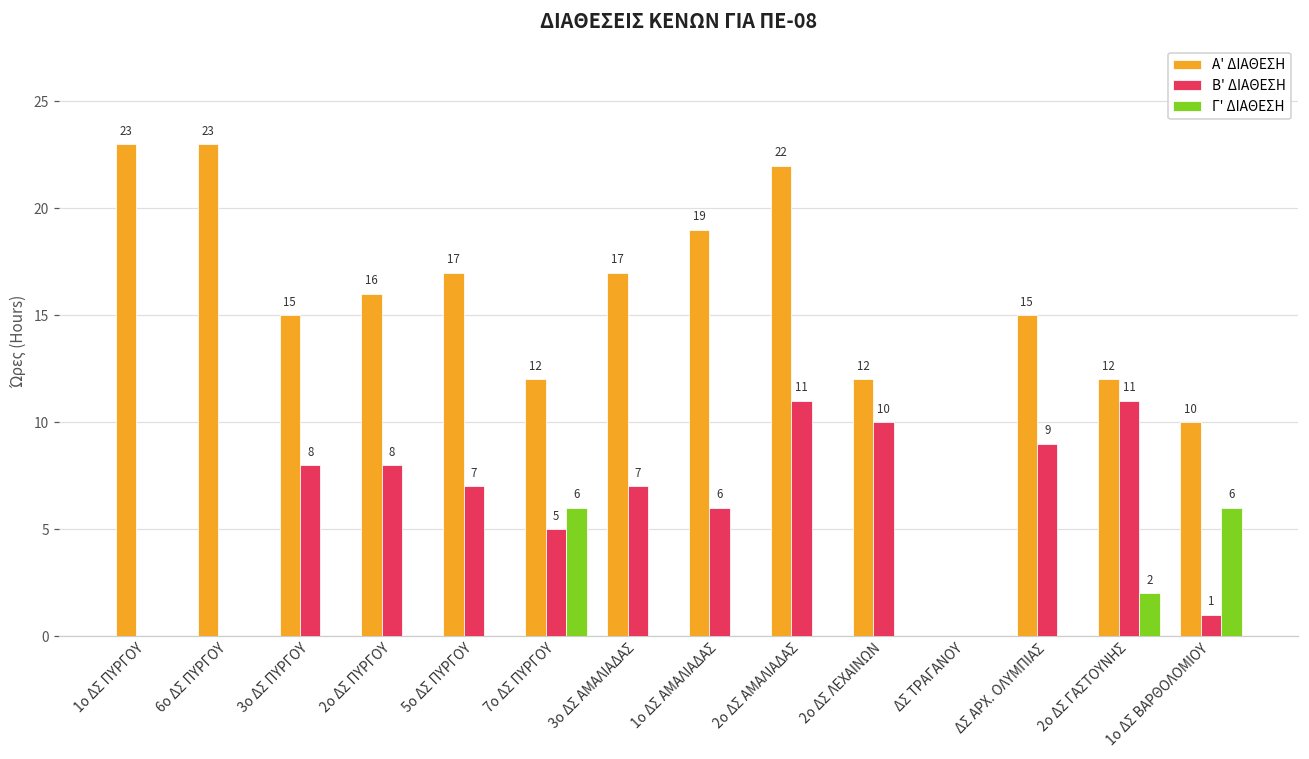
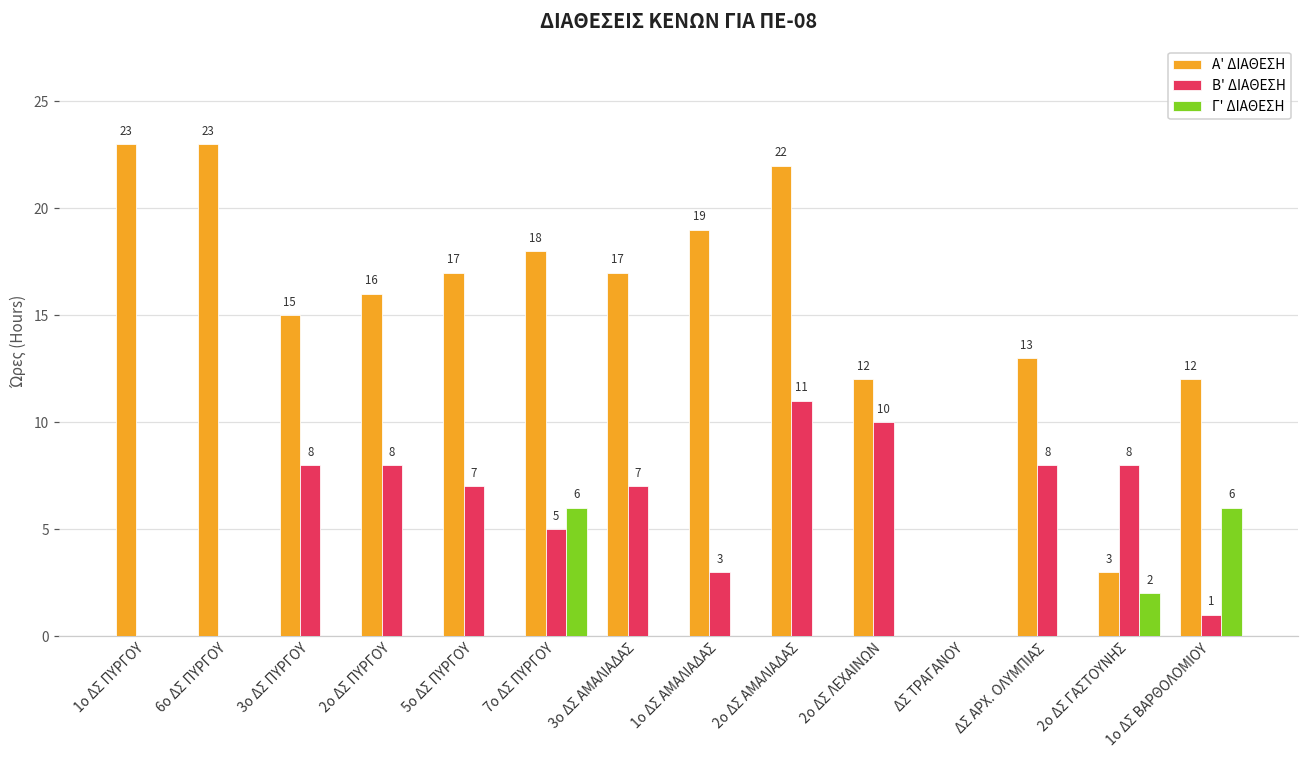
Α' ΔΙΑΘΕΣΗ, 7ο ΔΣ ΠΥΡΓΟΥ: 12 -> 18
Β' ΔΙΑΘΕΣΗ, 1ο ΔΣ ΑΜΑΛΙΑΔΑΣ: 6 -> 3
Α' ΔΙΑΘΕΣΗ, ΔΣ ΑΡΧ. ΟΛΥΜΠΙΑΣ: 15 -> 13
Β' ΔΙΑΘΕΣΗ, ΔΣ ΑΡΧ. ΟΛΥΜΠΙΑΣ: 9 -> 8
Α' ΔΙΑΘΕΣΗ, 2ο ΔΣ ΓΑΣΤΟΥΝΗΣ: 12 -> 3
Β' ΔΙΑΘΕΣΗ, 2ο ΔΣ ΓΑΣΤΟΥΝΗΣ: 11 -> 8
Α' ΔΙΑΘΕΣΗ, 1ο ΔΣ ΒΑΡΘΟΛΟΜΙΟΥ: 10 -> 12
